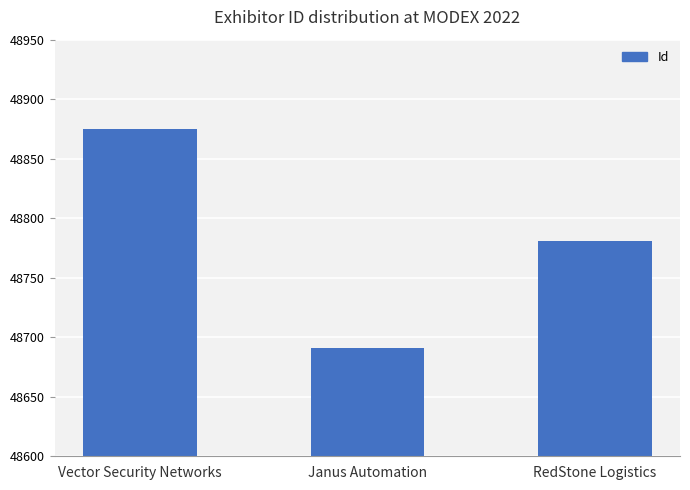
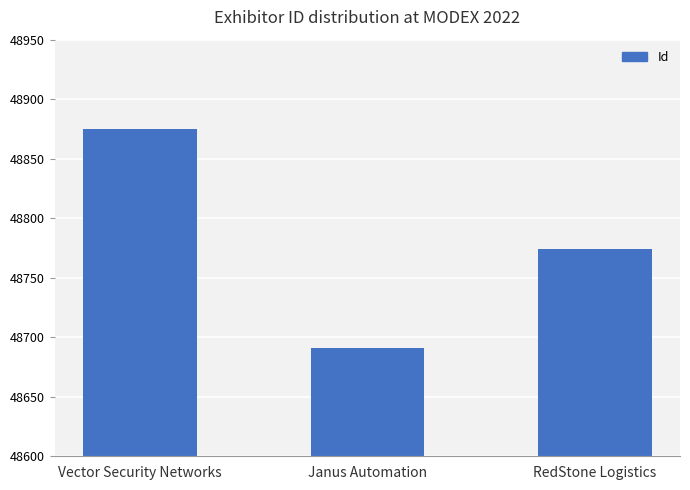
RedStone Logistics: 48781 -> 48774
